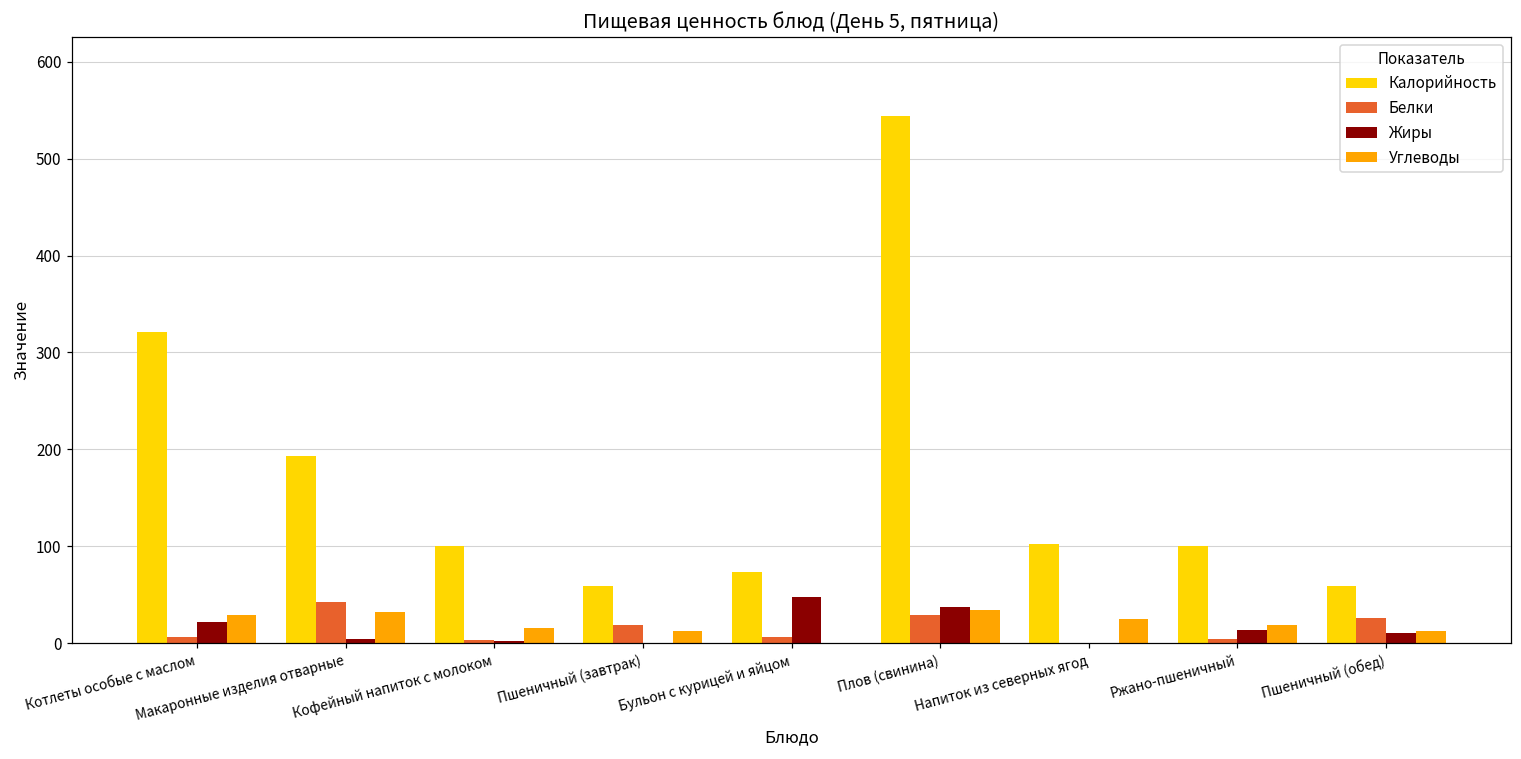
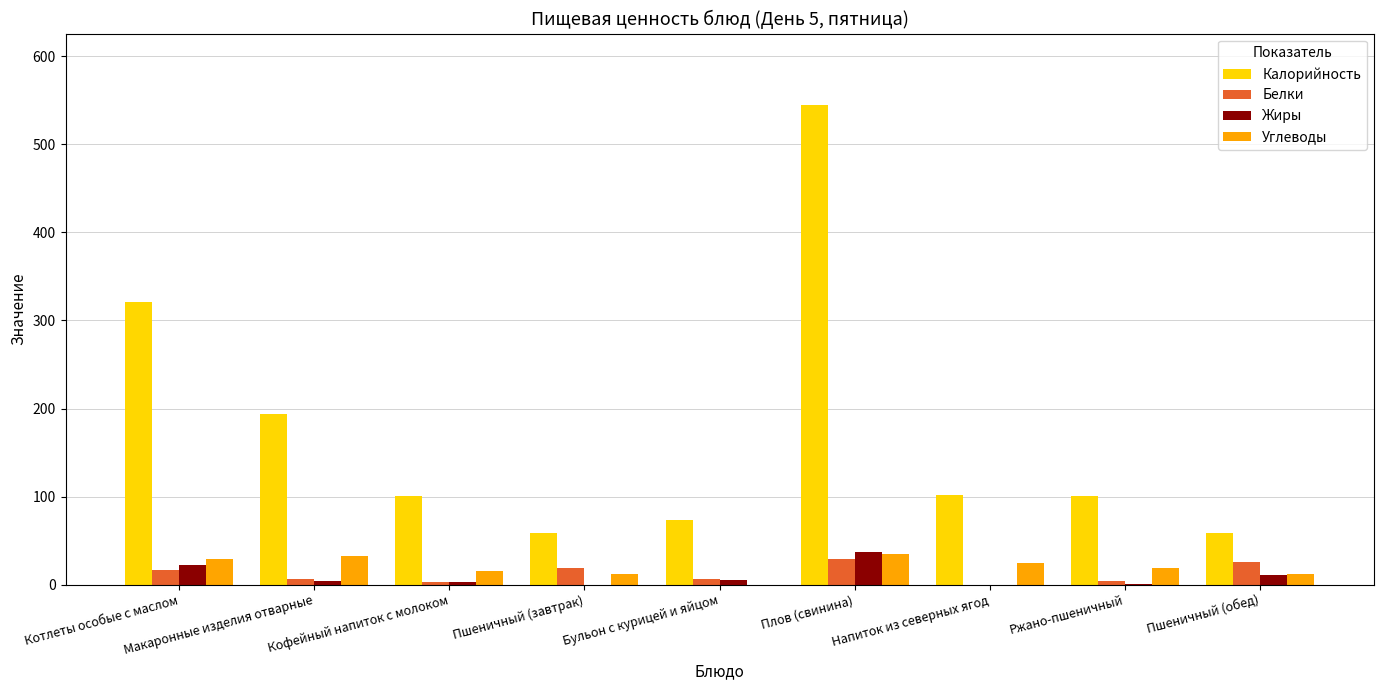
Белки, Котлеты особые с маслом: 10 -> 20
Белки, Макаронные изделия отварные: 40 -> 10
Жиры, Бульон с курицей и яйцом: 50 -> 10
Жиры, Ржано-пшеничный: 10 -> 0
